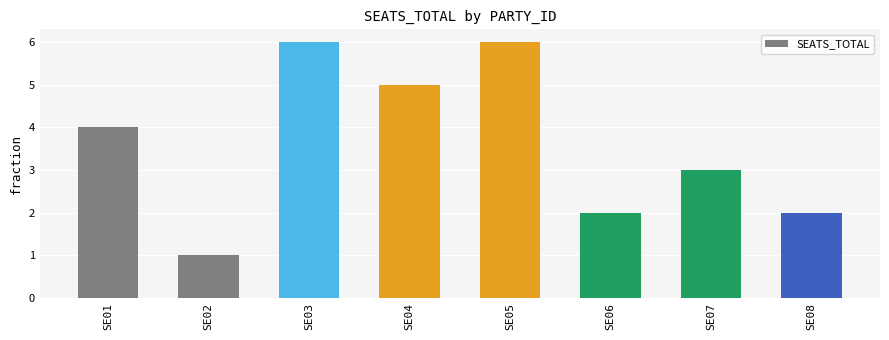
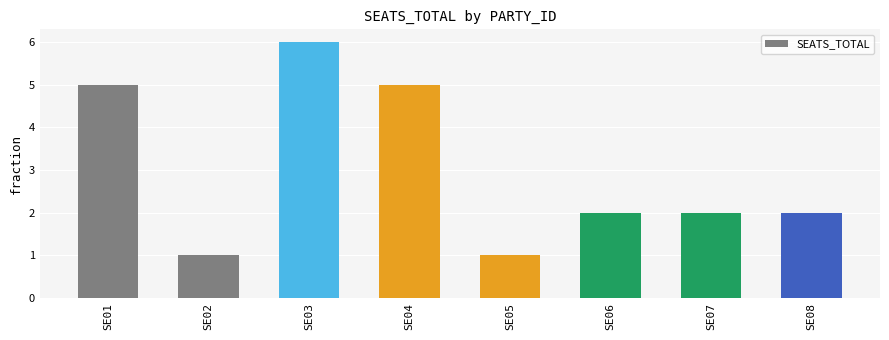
SE01: 4 -> 5
SE05: 6 -> 1
SE07: 3 -> 2
